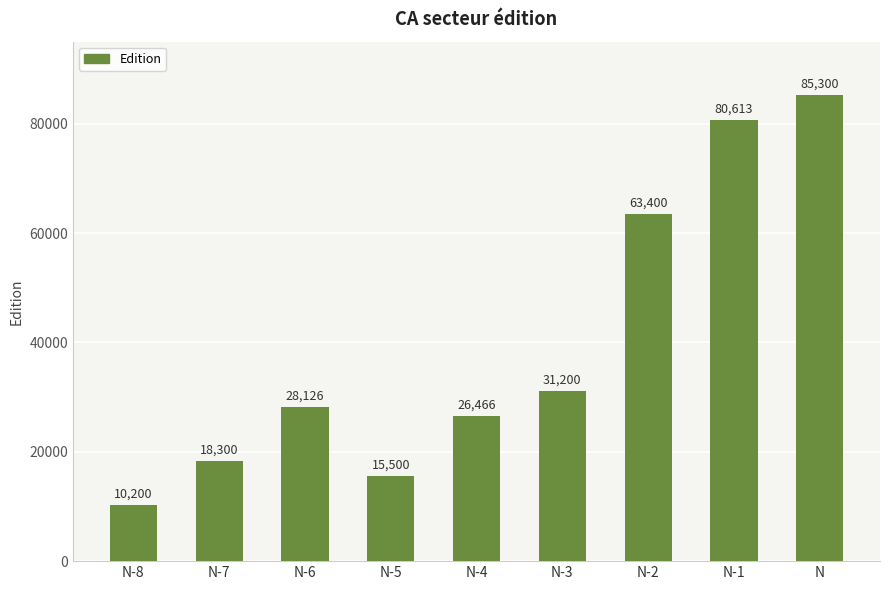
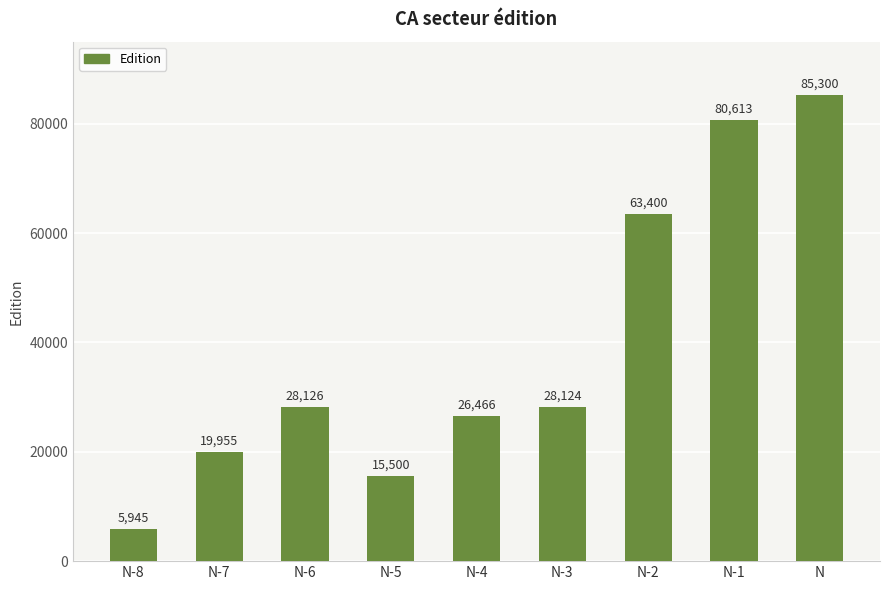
N-8: 10,200 -> 5,945
N-7: 18,300 -> 19,955
N-3: 31,200 -> 28,124
